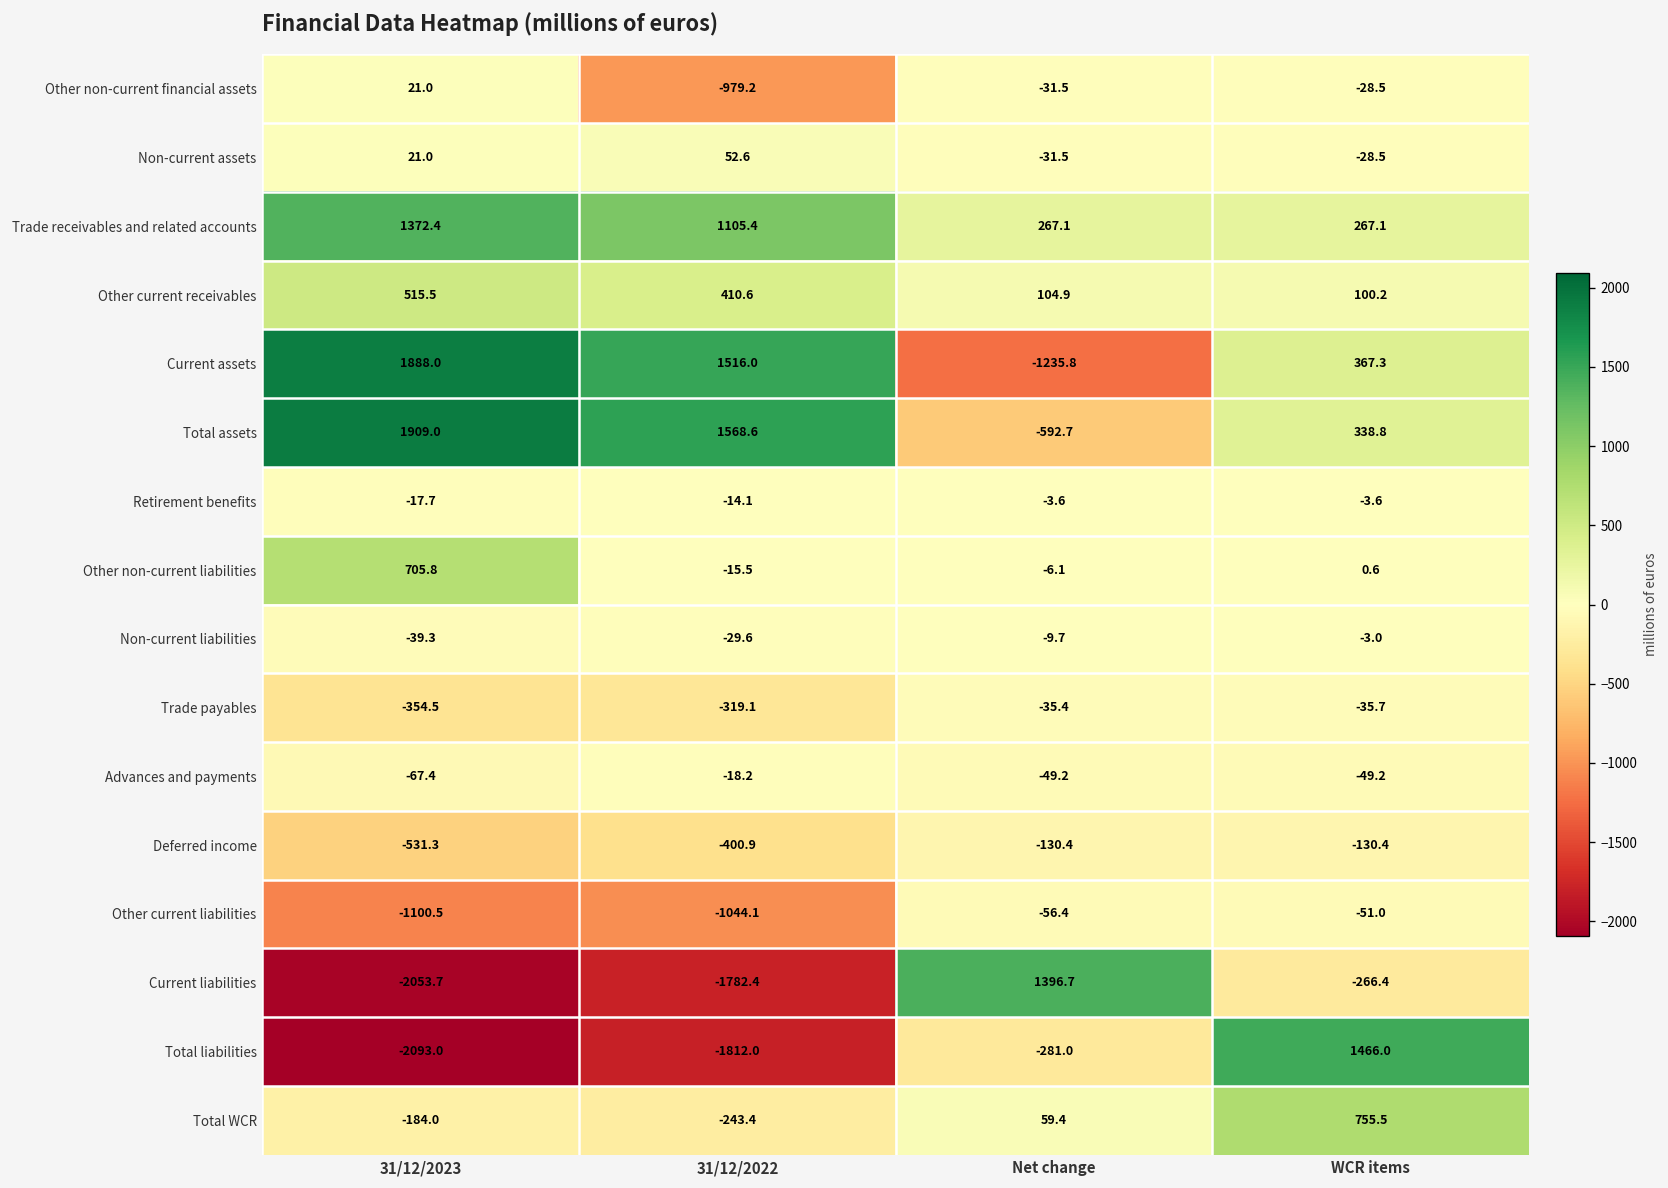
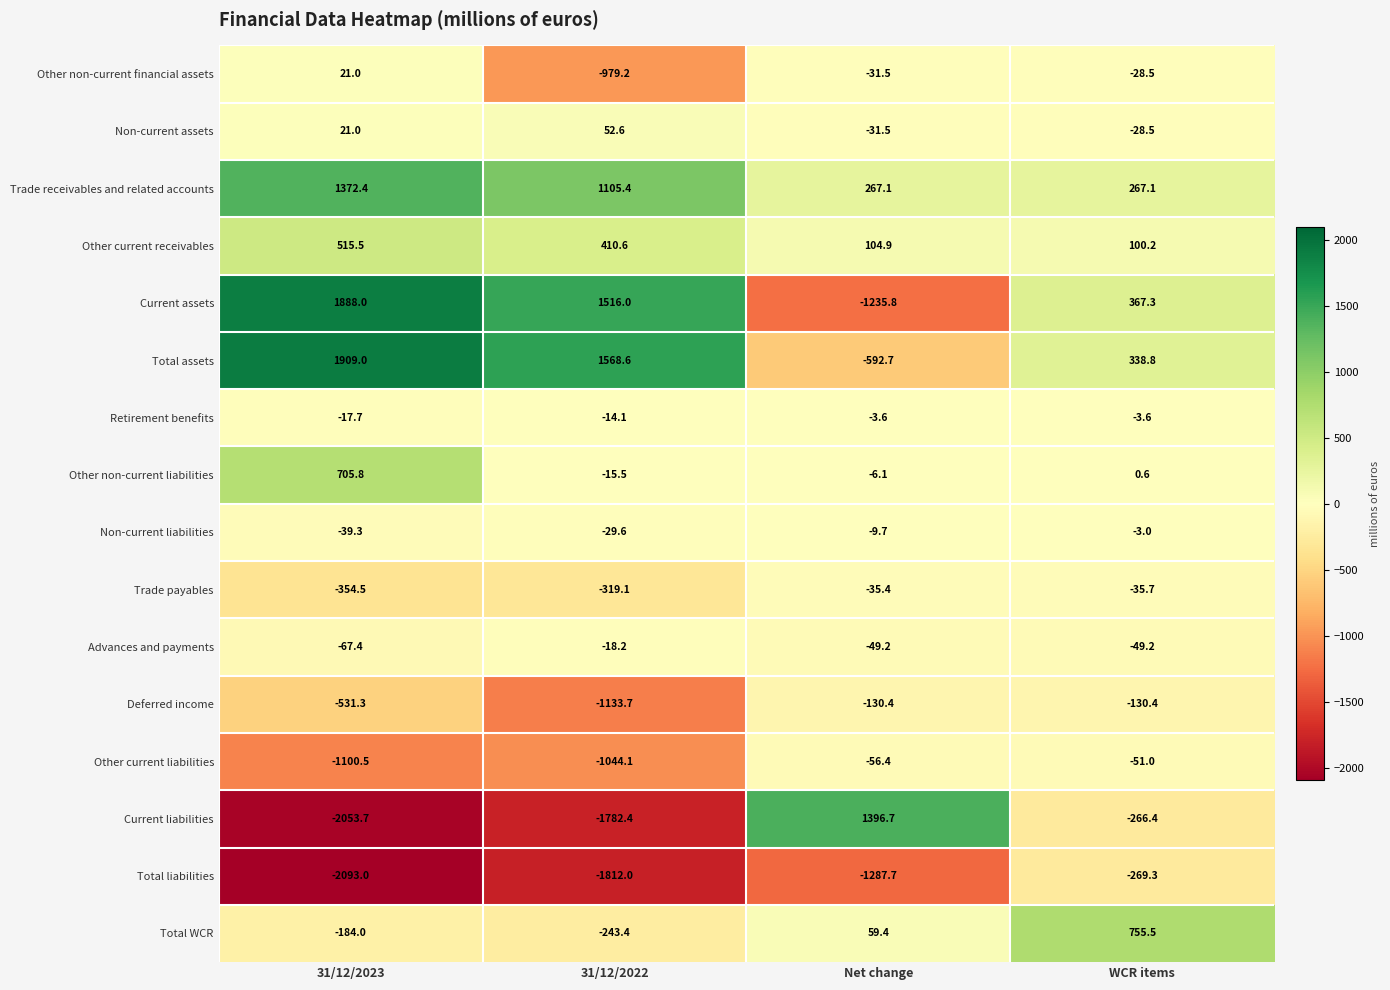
Deferred income, 31/12/2022: -400.9 -> -1133.7
Total liabilities, Net change: -281.0 -> -1287.7
Total liabilities, WCR items: 1466.0 -> -269.3
